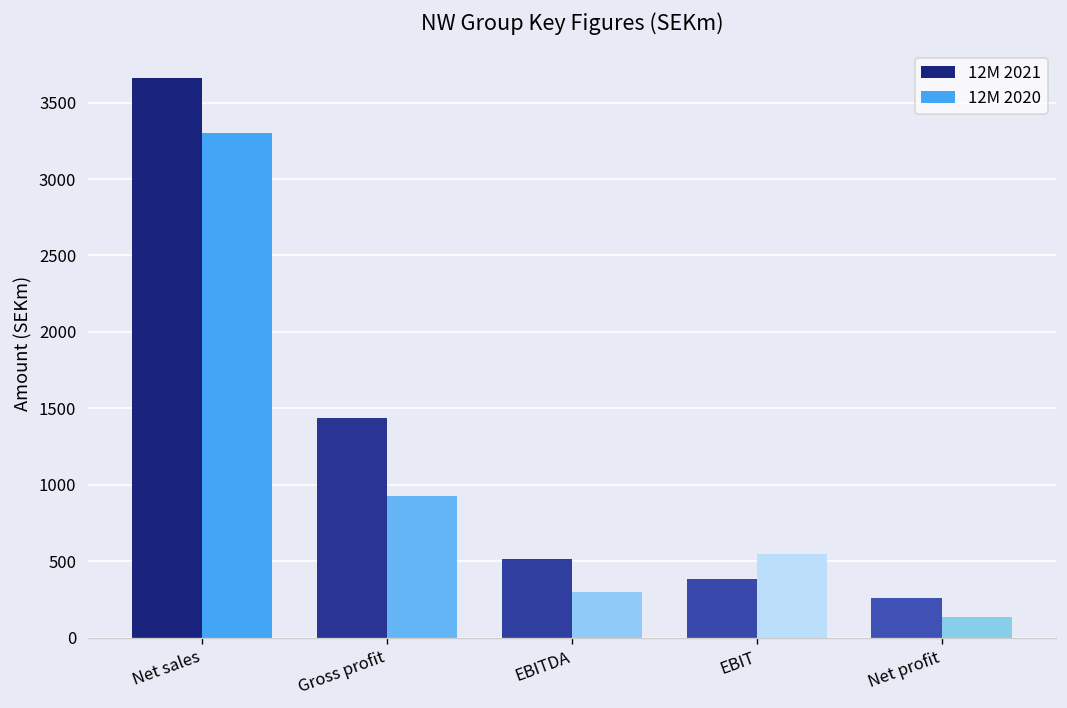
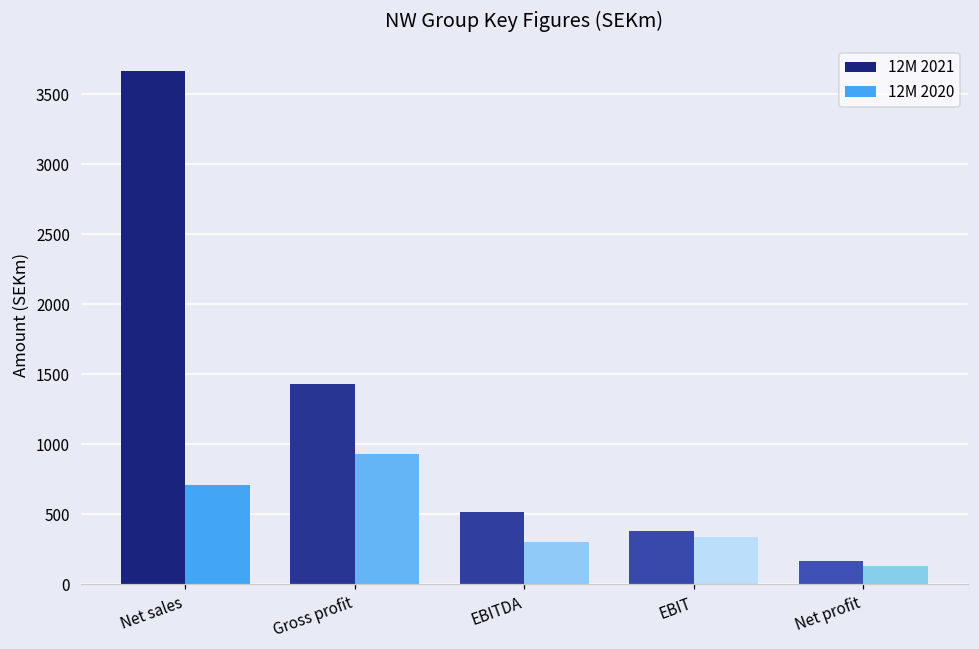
12M 2020, Net sales: 3300 -> 710
12M 2020, EBIT: 550 -> 340
12M 2021, Net profit: 260 -> 170
